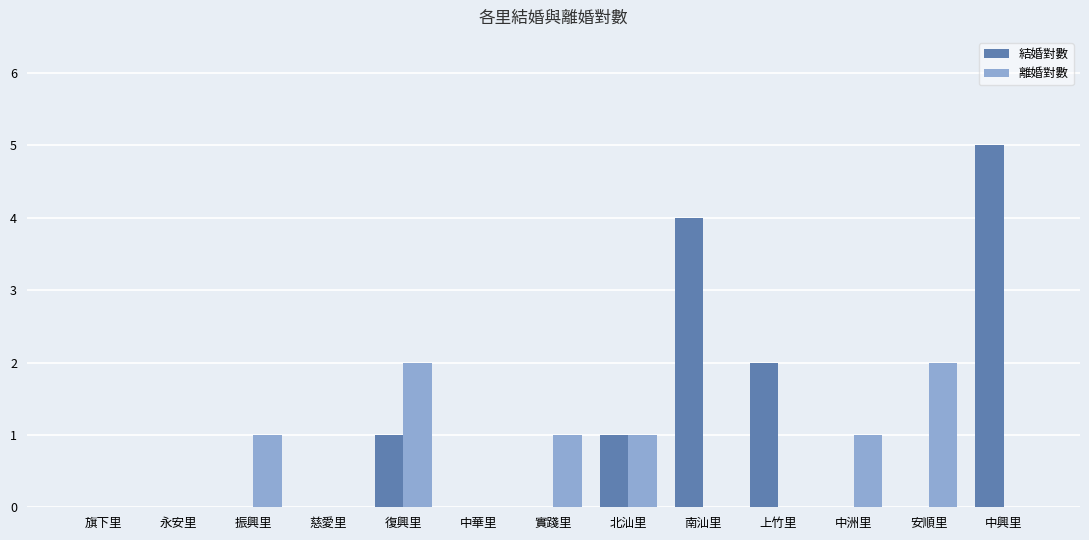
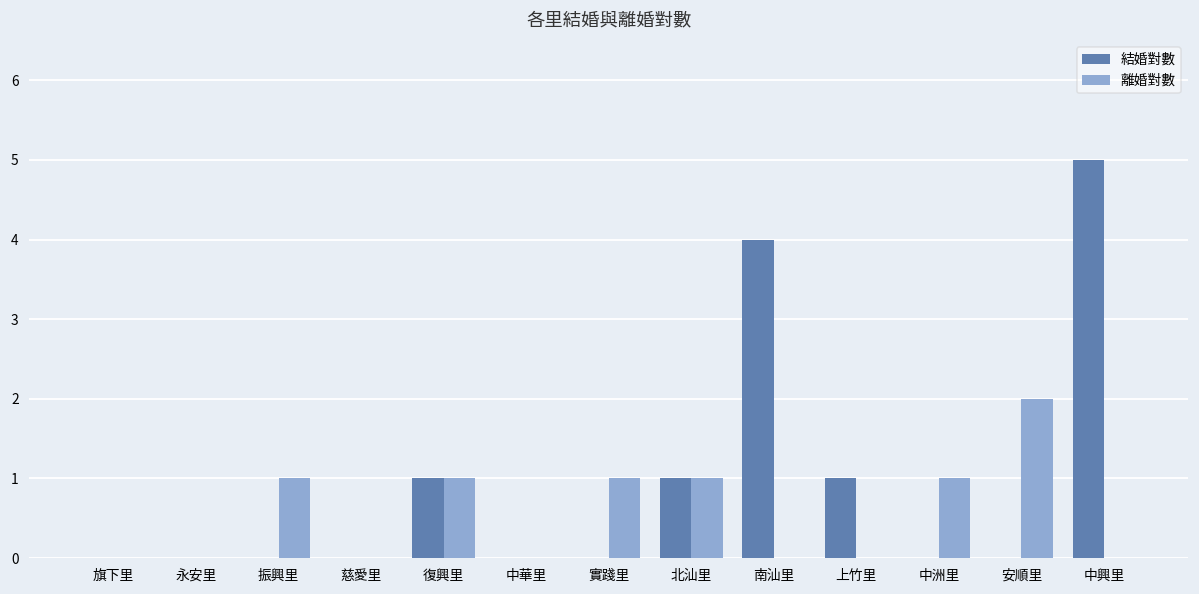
離婚對數, 復興里: 2 -> 1
結婚對數, 上竹里: 2 -> 1
